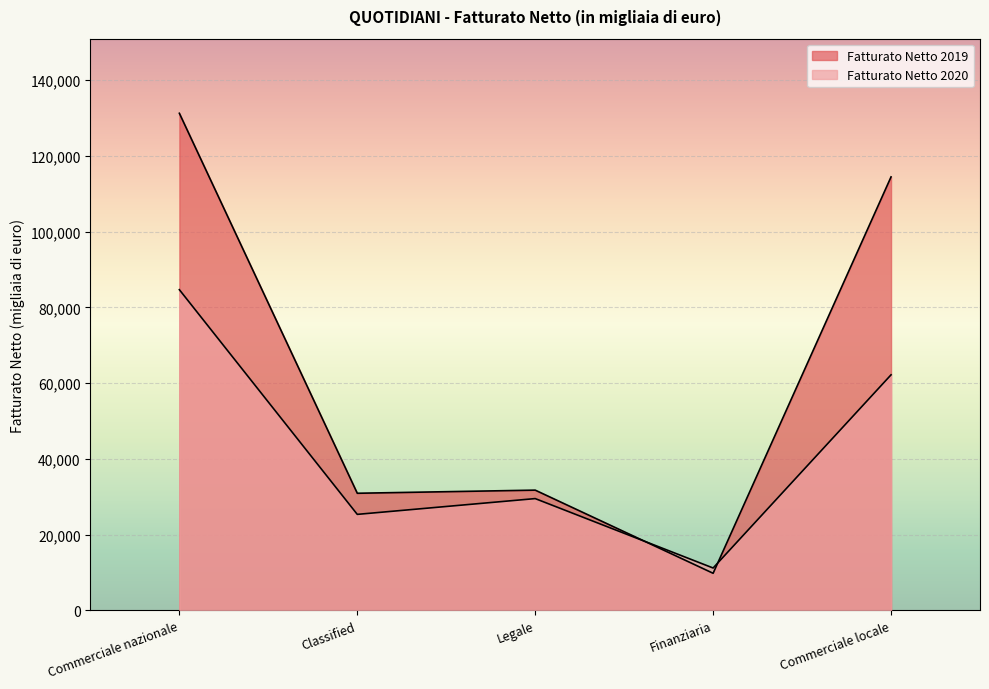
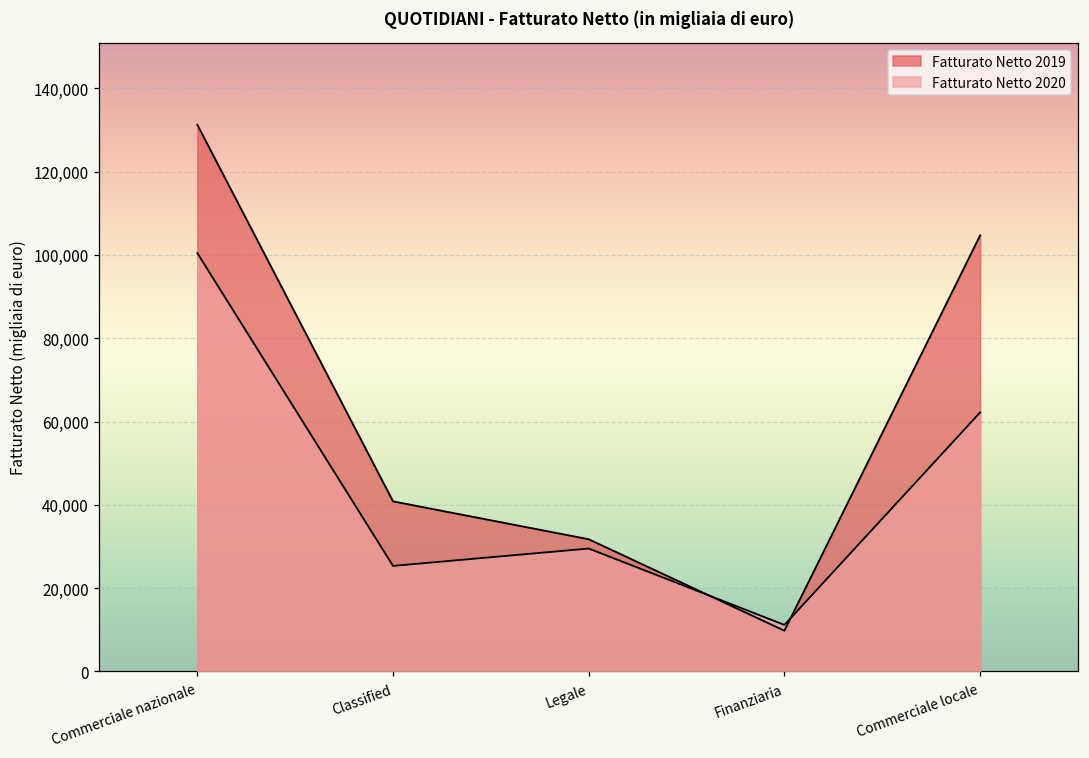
Fatturato Netto 2020, Commerciale nazionale: 85,000 -> 100,000
Fatturato Netto 2019, Classified: 31,000 -> 41,000
Fatturato Netto 2019, Commerciale locale: 114,000 -> 105,000
